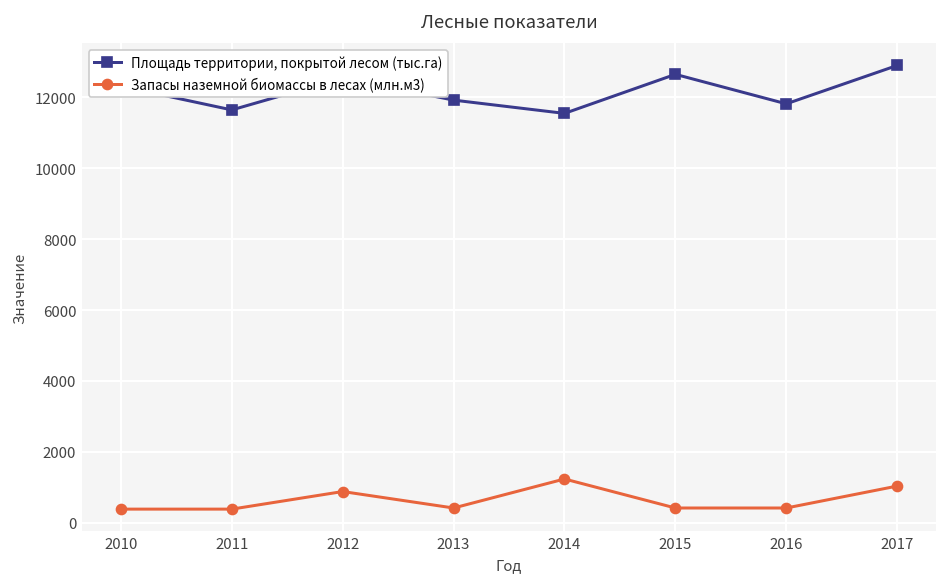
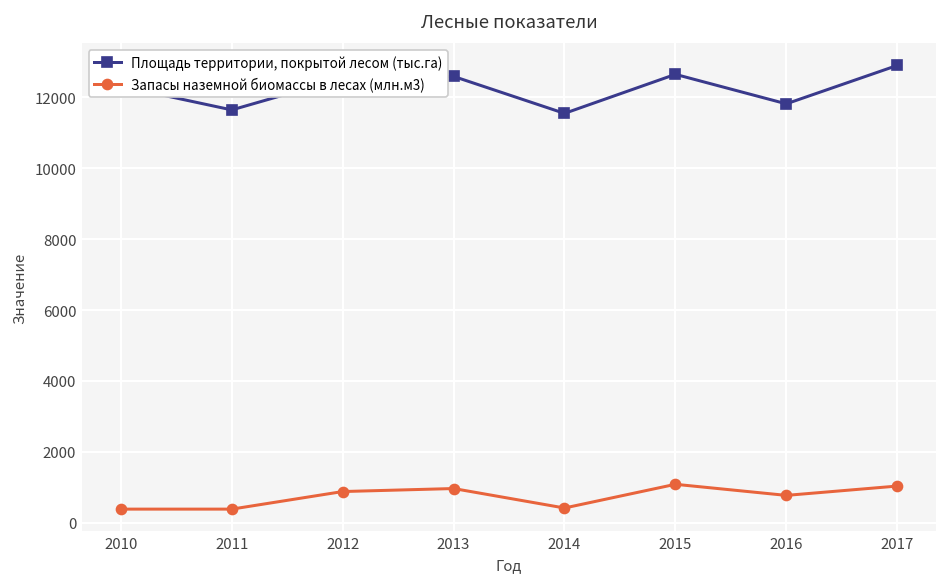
Площадь территории, покрытой лесом (тыс.га), 2013: 11900 -> 12600
Запасы наземной биомассы в лесах (млн.м3), 2013: 400 -> 1000
Запасы наземной биомассы в лесах (млн.м3), 2014: 1200 -> 400
Запасы наземной биомассы в лесах (млн.м3), 2015: 400 -> 1100
Запасы наземной биомассы в лесах (млн.м3), 2016: 400 -> 800
